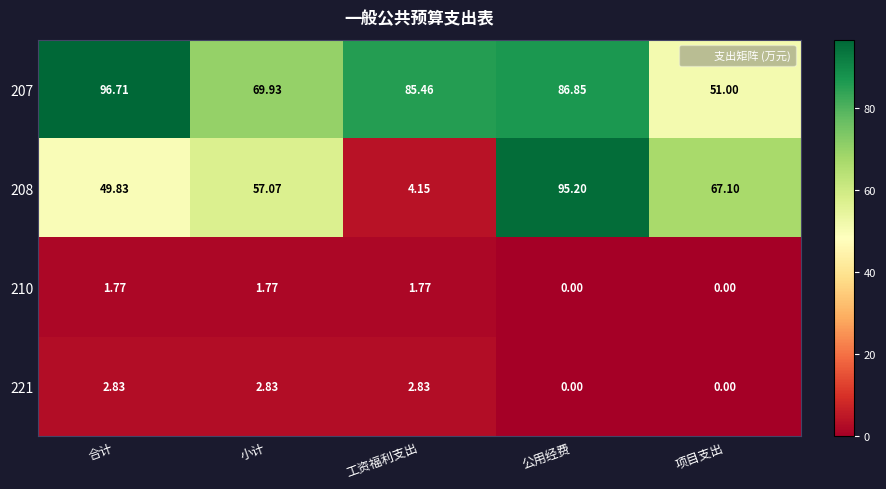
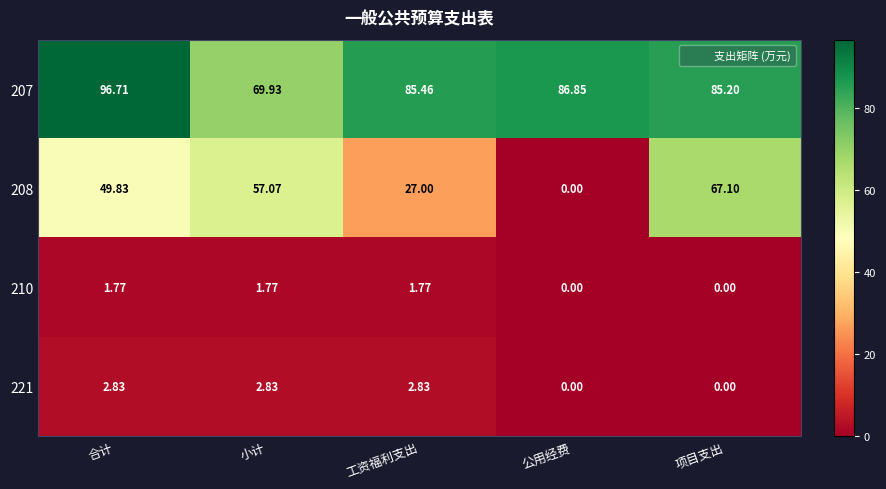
207, 项目支出: 51.00 -> 85.20
208, 工资福利支出: 4.15 -> 27.00
208, 公用经费: 95.20 -> 0.00
